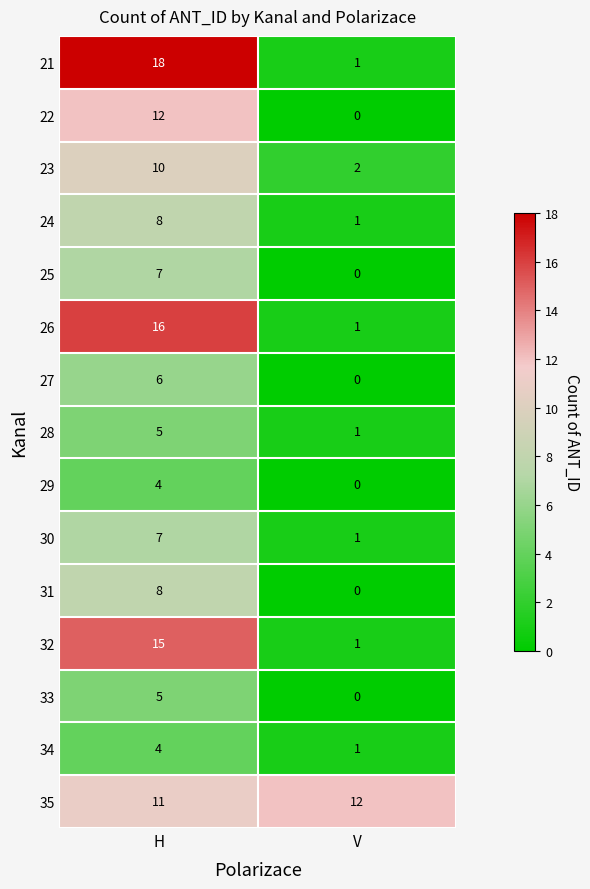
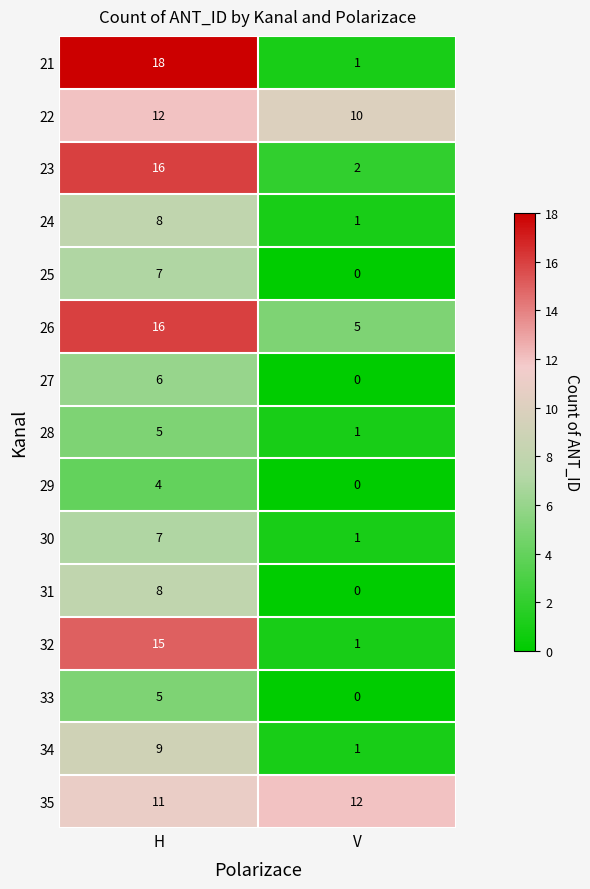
22, V: 0 -> 10
23, H: 10 -> 16
26, V: 1 -> 5
34, H: 4 -> 9
